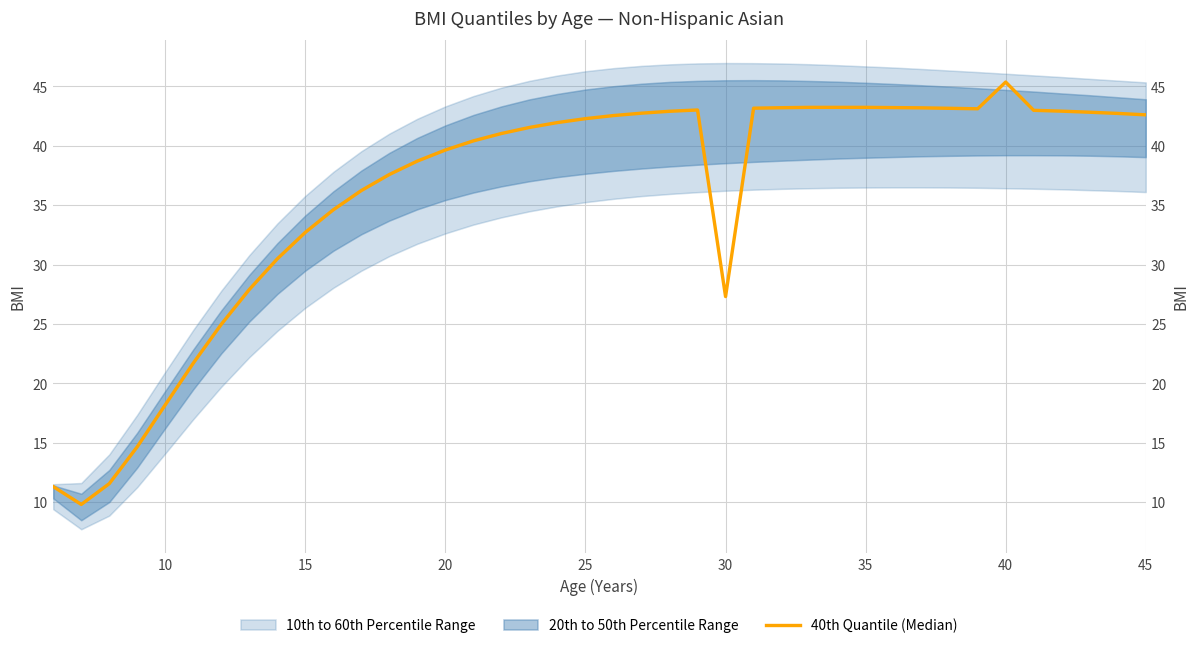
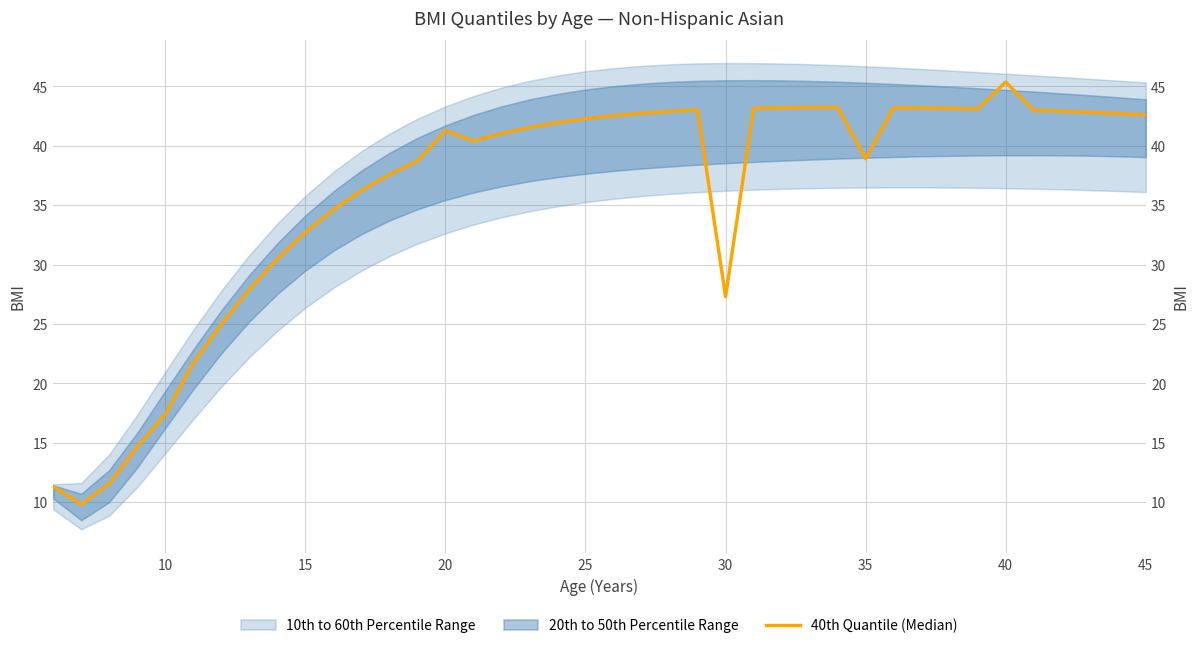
40th Quantile (Median), 10: 18.2 -> 17.4
40th Quantile (Median), 20: 39.6 -> 41.3
40th Quantile (Median), 35: 43.2 -> 38.9
